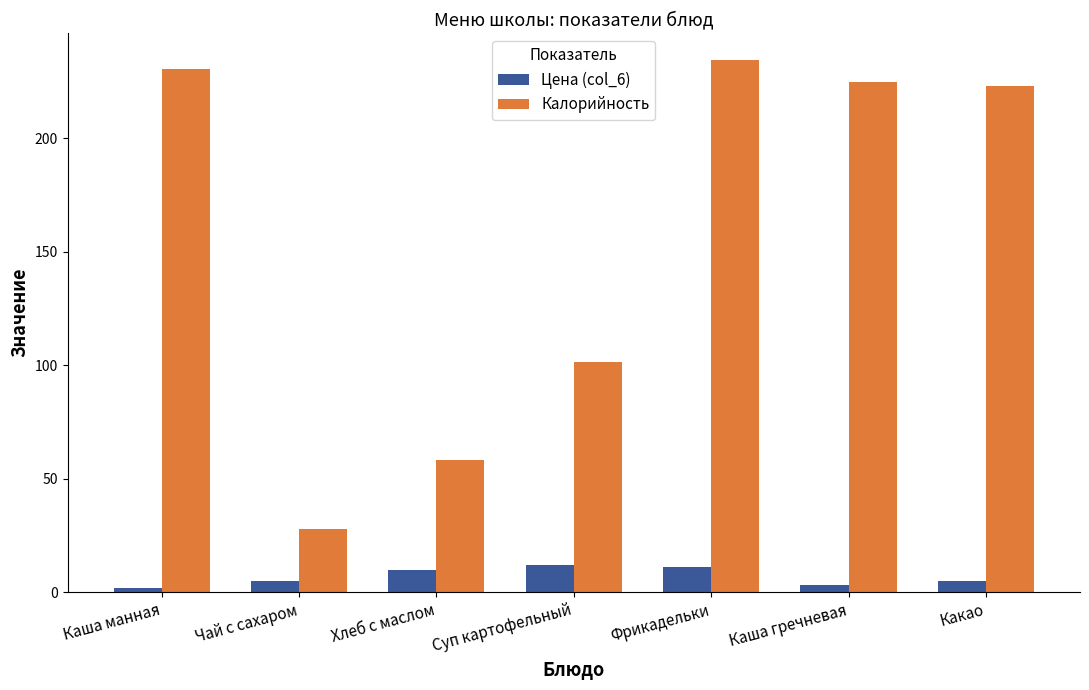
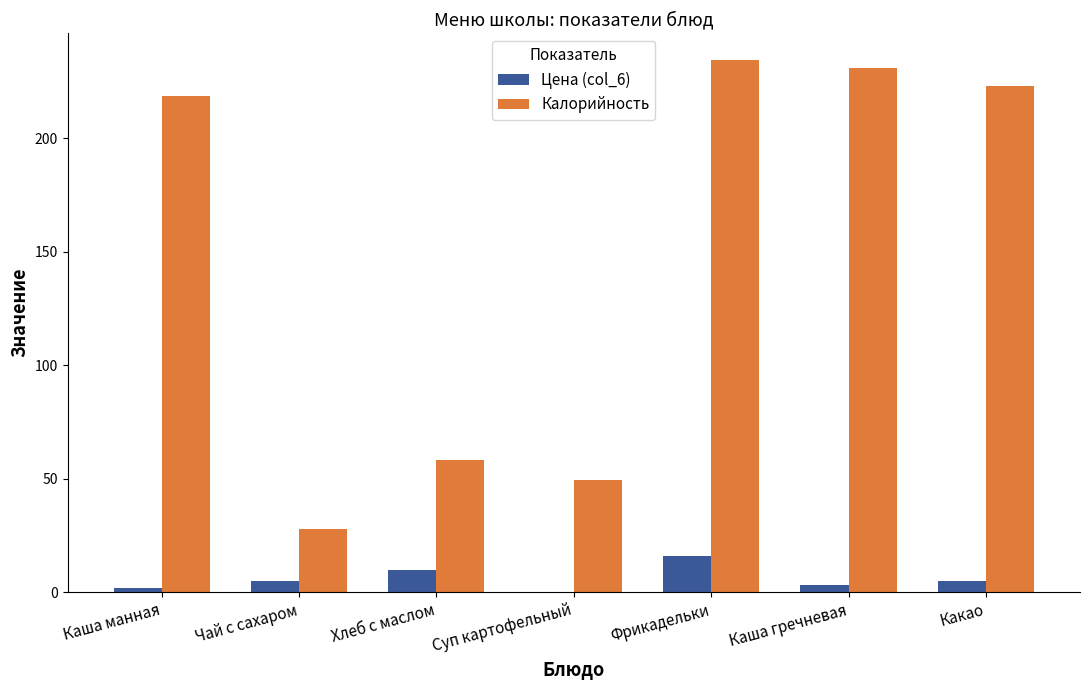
Калорийность, Каша манная: 231 -> 219
Цена (col_6), Суп картофельный: 12 -> 0
Калорийность, Суп картофельный: 101 -> 49
Цена (col_6), Фрикадельки: 11 -> 16
Калорийность, Каша гречневая: 225 -> 231
